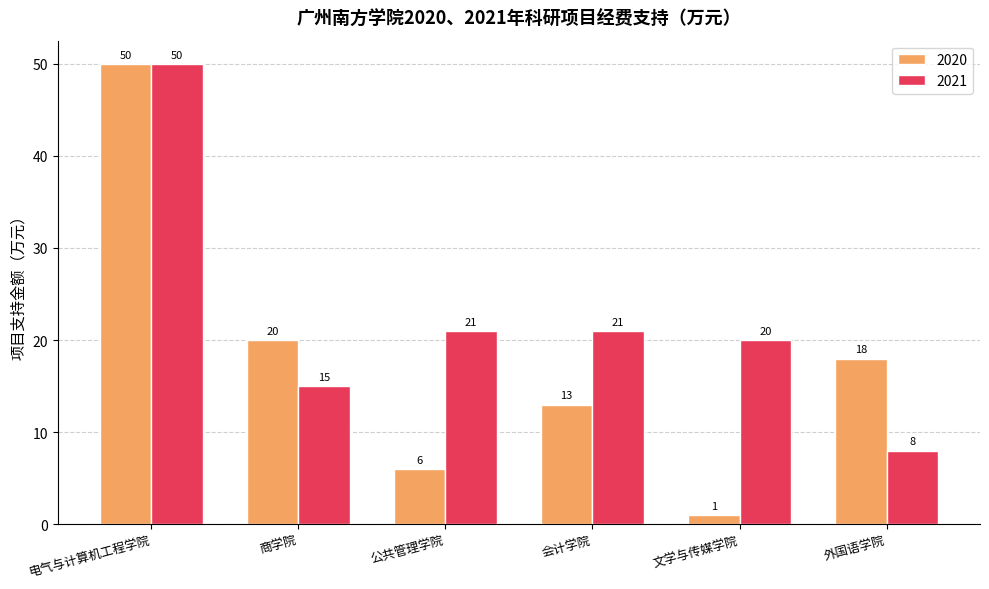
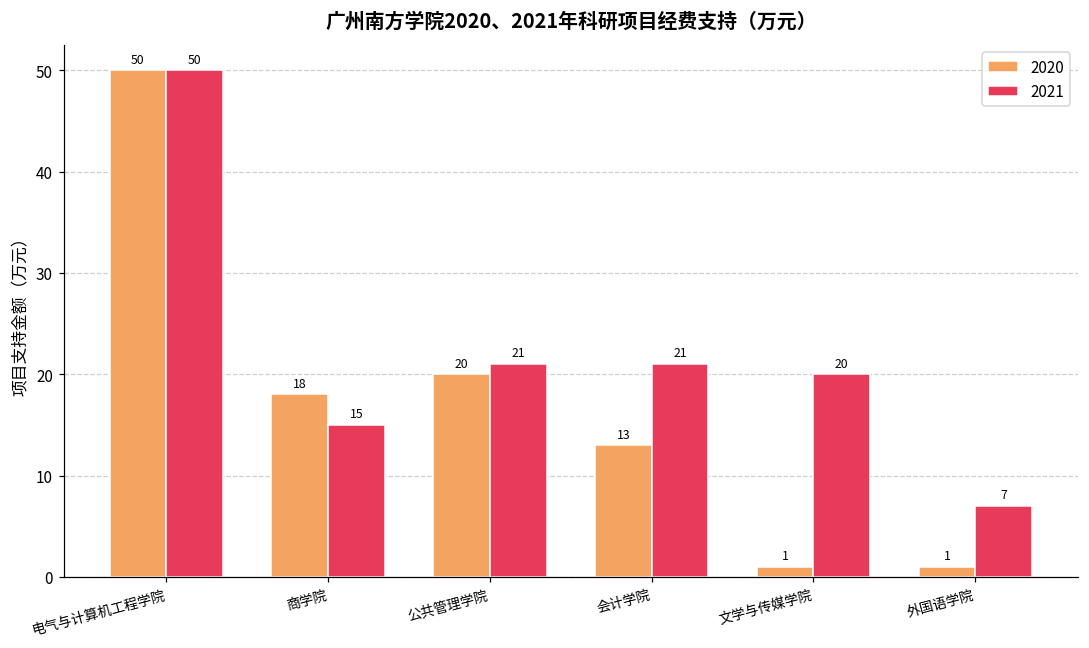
2020, 商学院: 20 -> 18
2020, 公共管理学院: 6 -> 20
2020, 外国语学院: 18 -> 1
2021, 外国语学院: 8 -> 7
